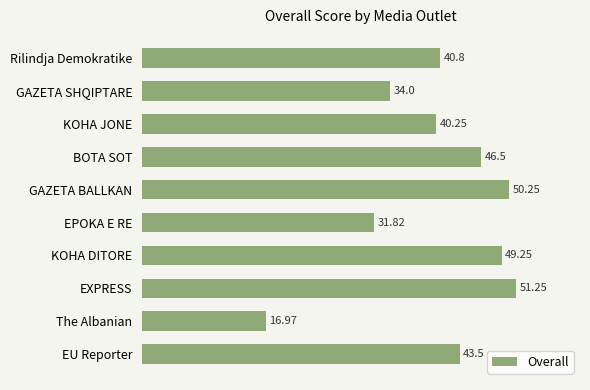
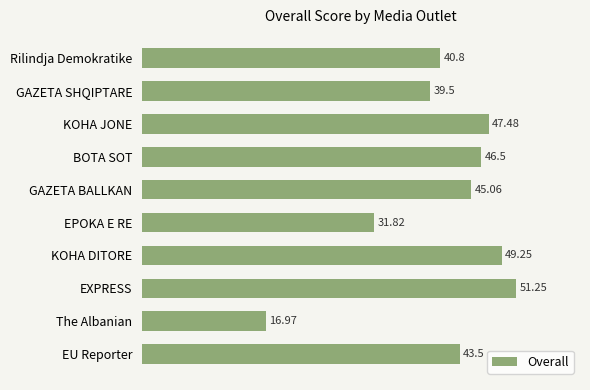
GAZETA SHQIPTARE: 34.0 -> 39.5
KOHA JONE: 40.25 -> 47.48
GAZETA BALLKAN: 50.25 -> 45.06
